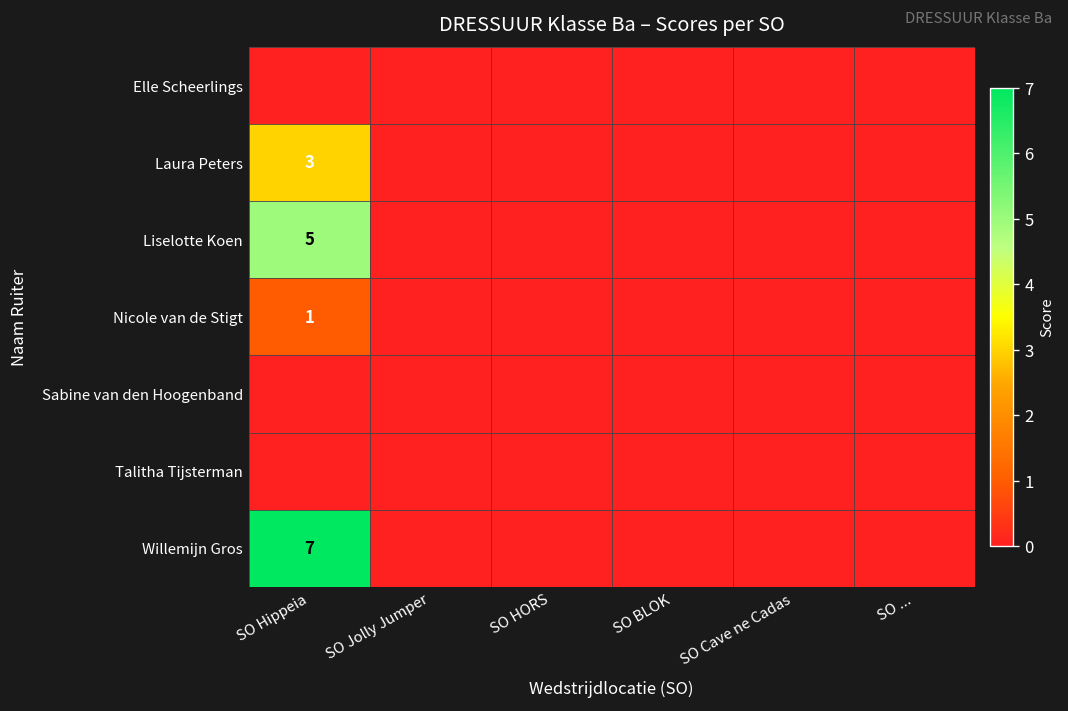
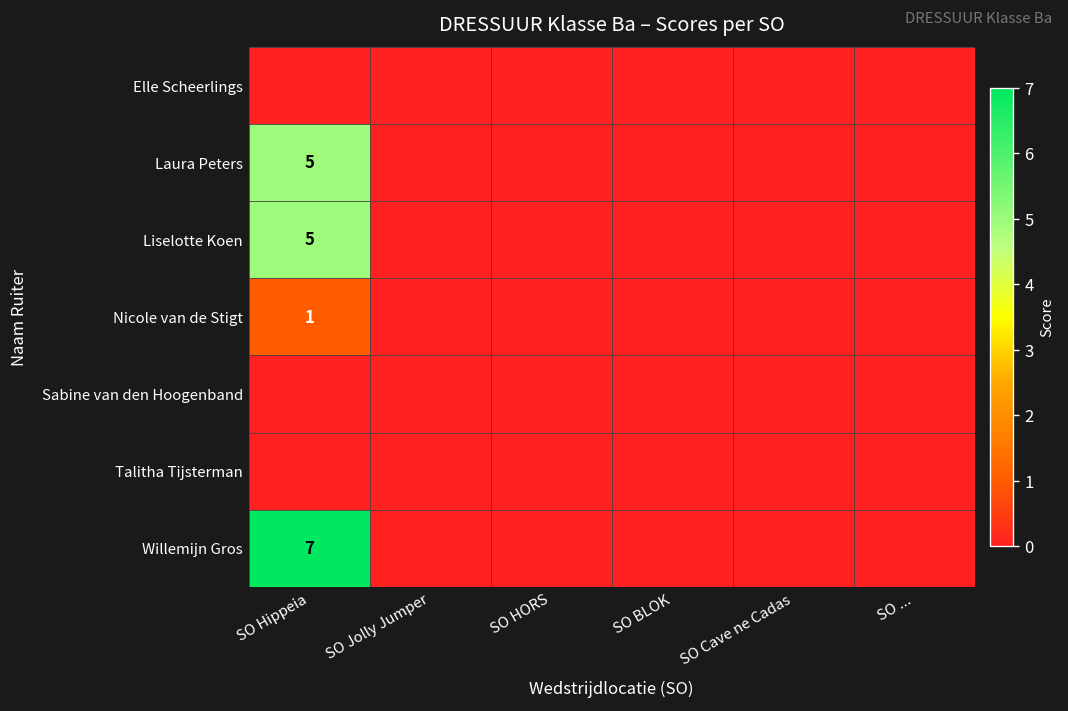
Laura Peters, SO Hippeia: 3 -> 5
